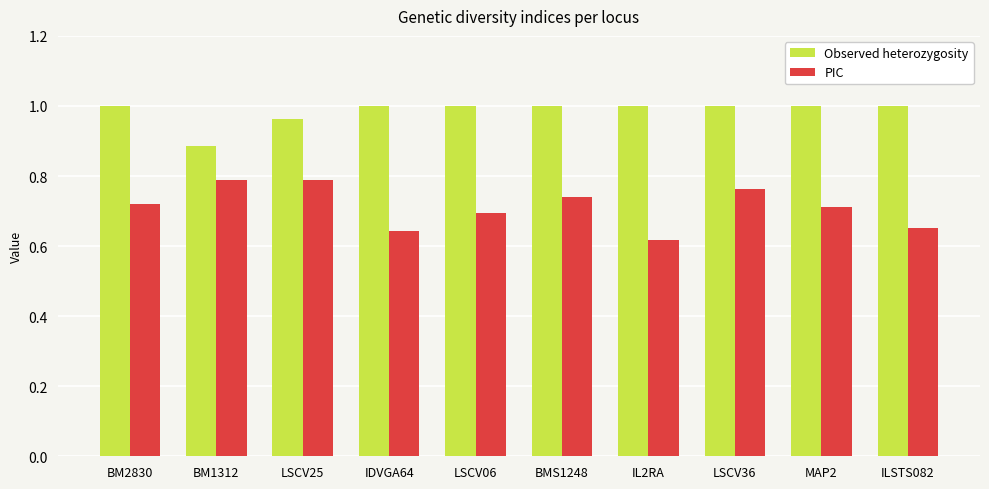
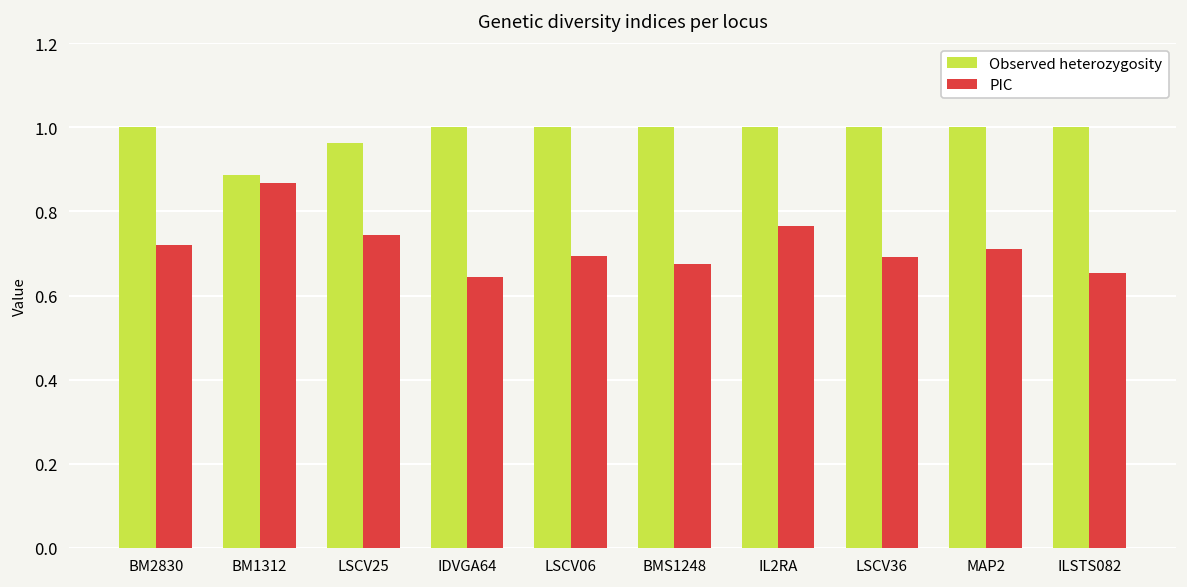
PIC, BM1312: 0.79 -> 0.87
PIC, LSCV25: 0.79 -> 0.74
PIC, BMS1248: 0.74 -> 0.68
PIC, IL2RA: 0.62 -> 0.77
PIC, LSCV36: 0.76 -> 0.69
